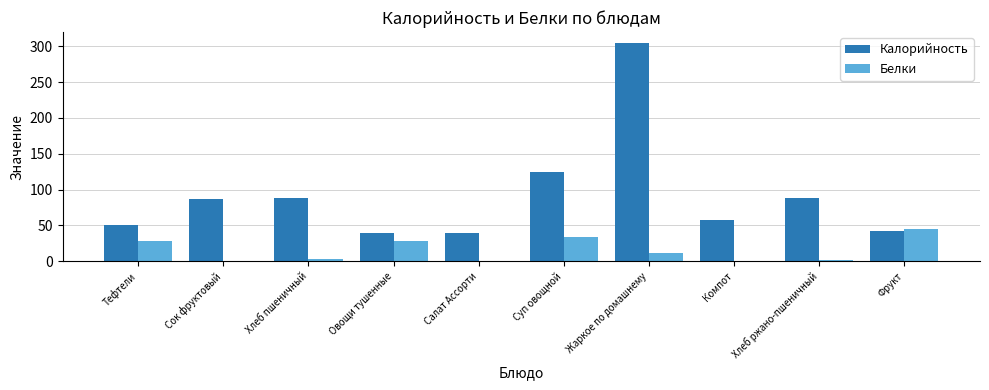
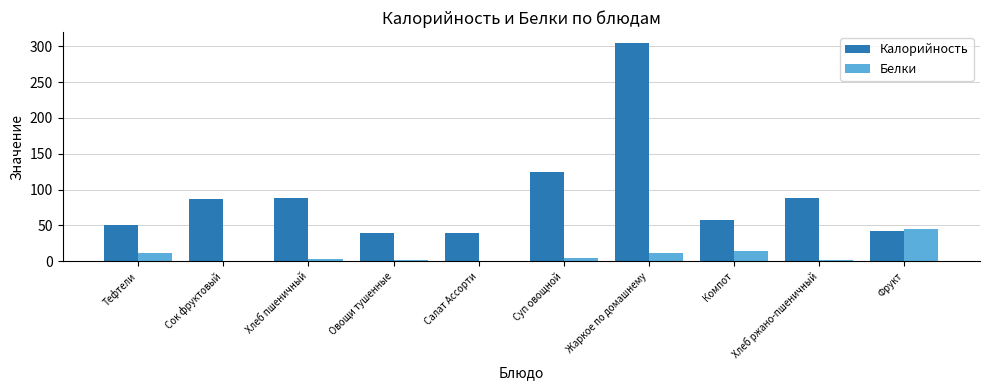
Белки, Тефтели: 30 -> 10
Белки, Овощи тушенные: 30 -> 0
Белки, Суп овощной: 30 -> 10
Белки, Компот: 0 -> 20
